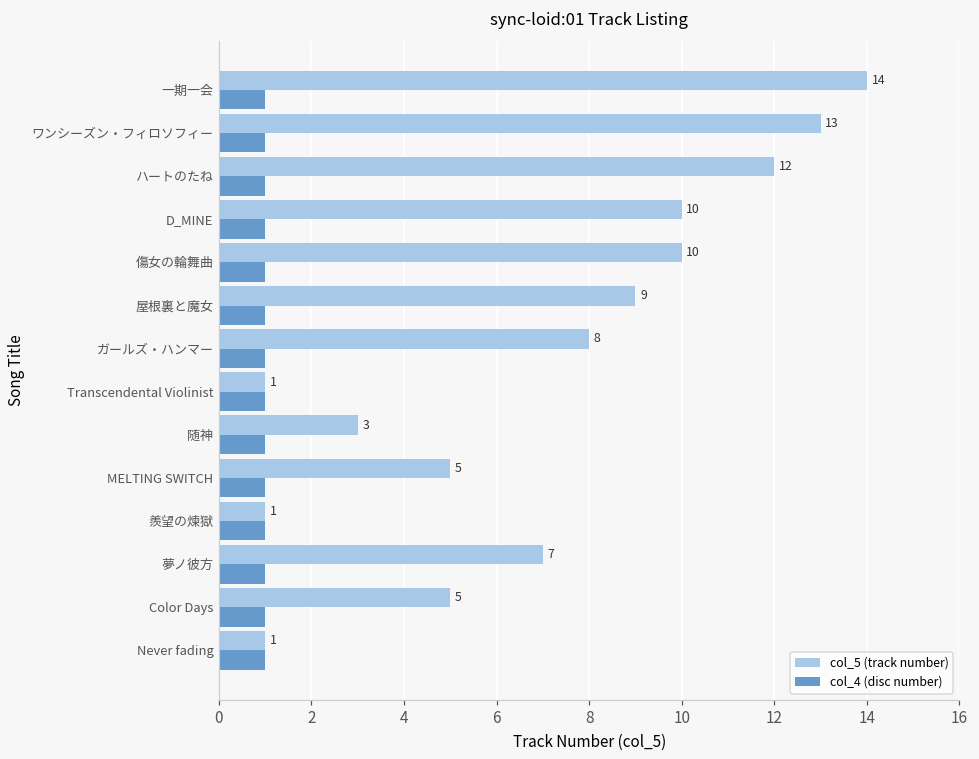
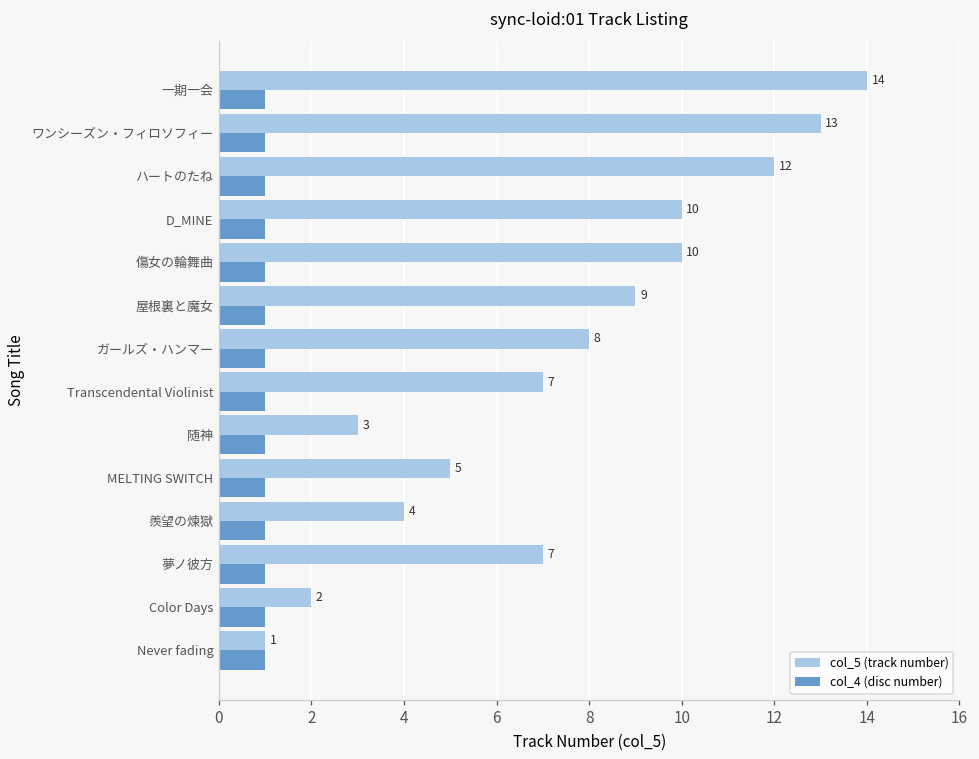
col_5 (track number), Transcendental Violinist: 1 -> 7
col_5 (track number), 羨望の煉獄: 1 -> 4
col_5 (track number), Color Days: 5 -> 2
